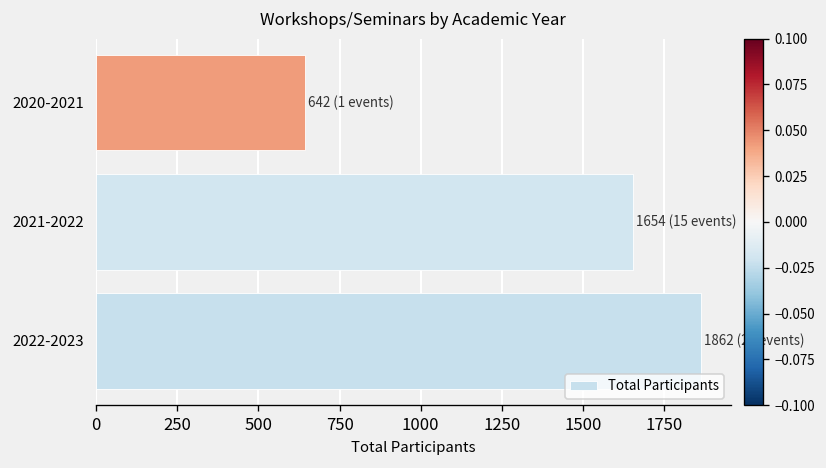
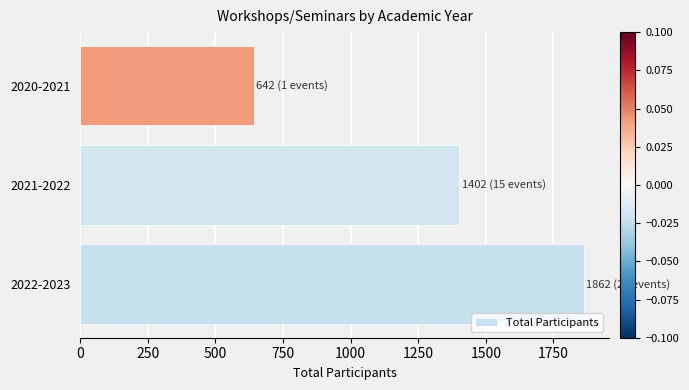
2021-2022: 1654 -> 1402
